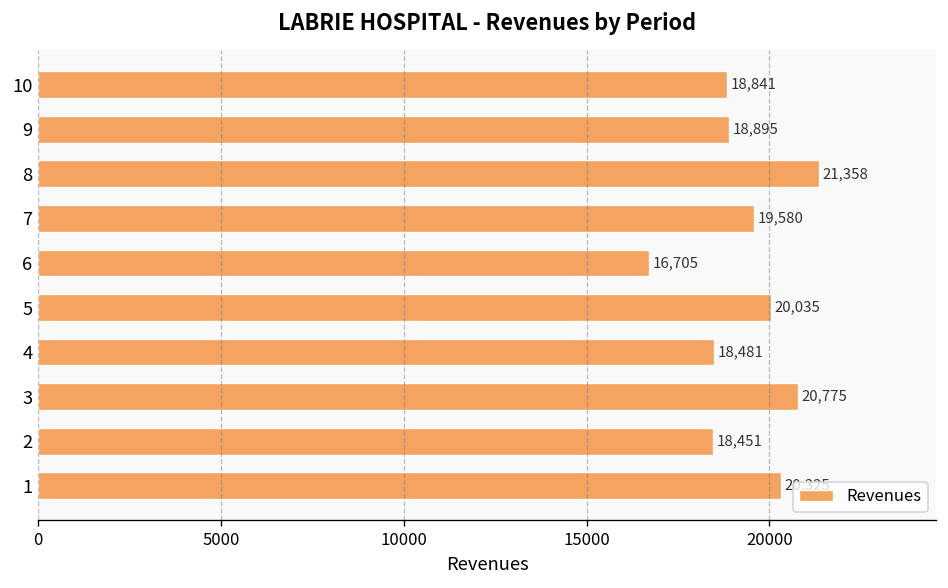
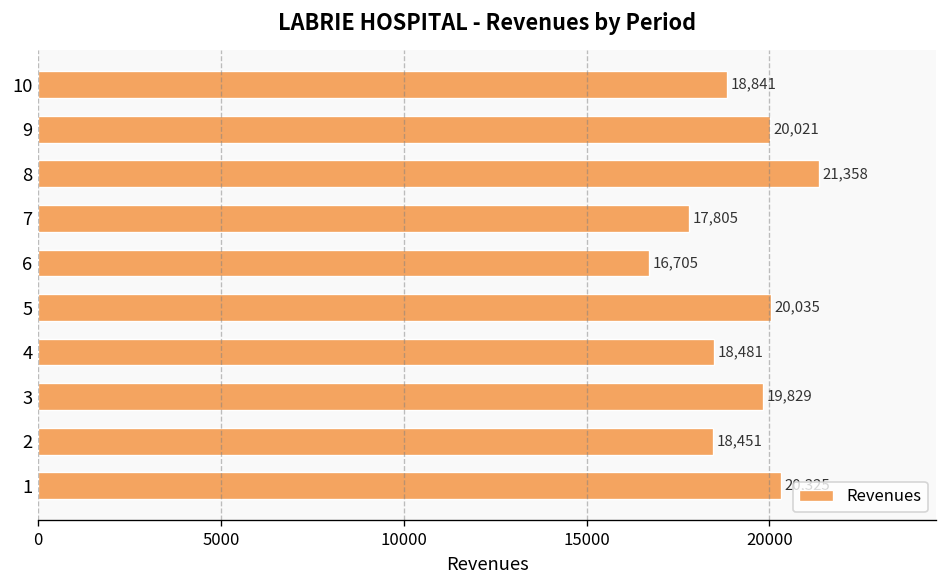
9: 18,895 -> 20,021
7: 19,580 -> 17,805
3: 20,775 -> 19,829
